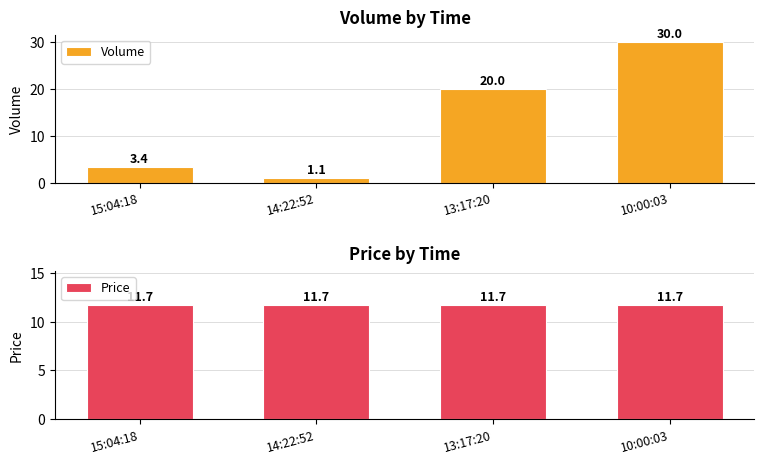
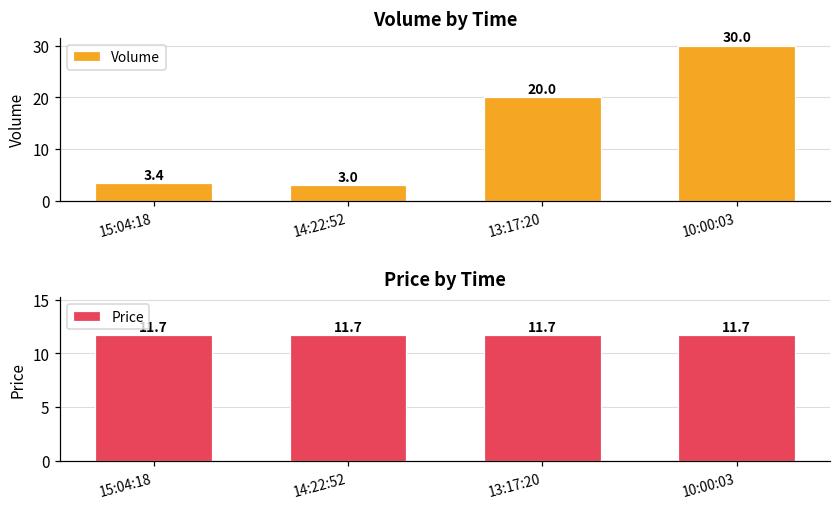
Volume by Time, 14:22:52: 1.1 -> 3.0
